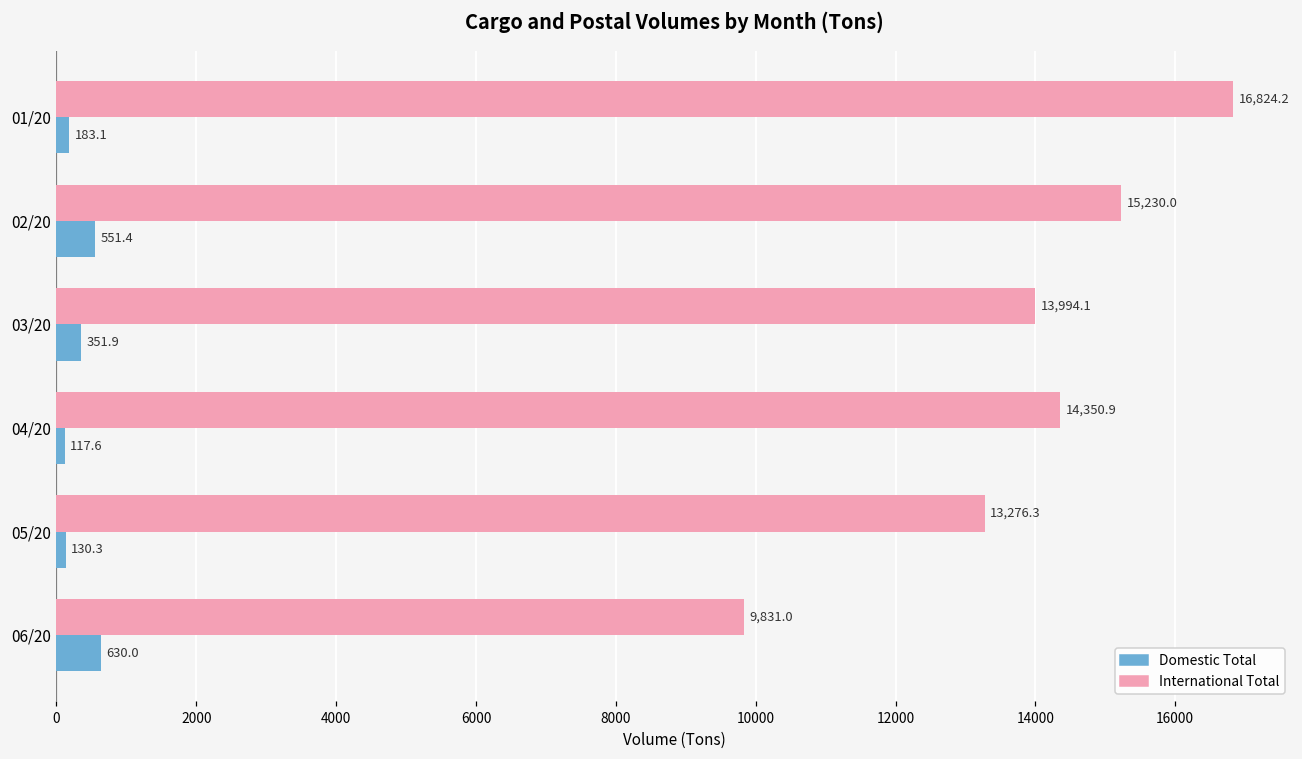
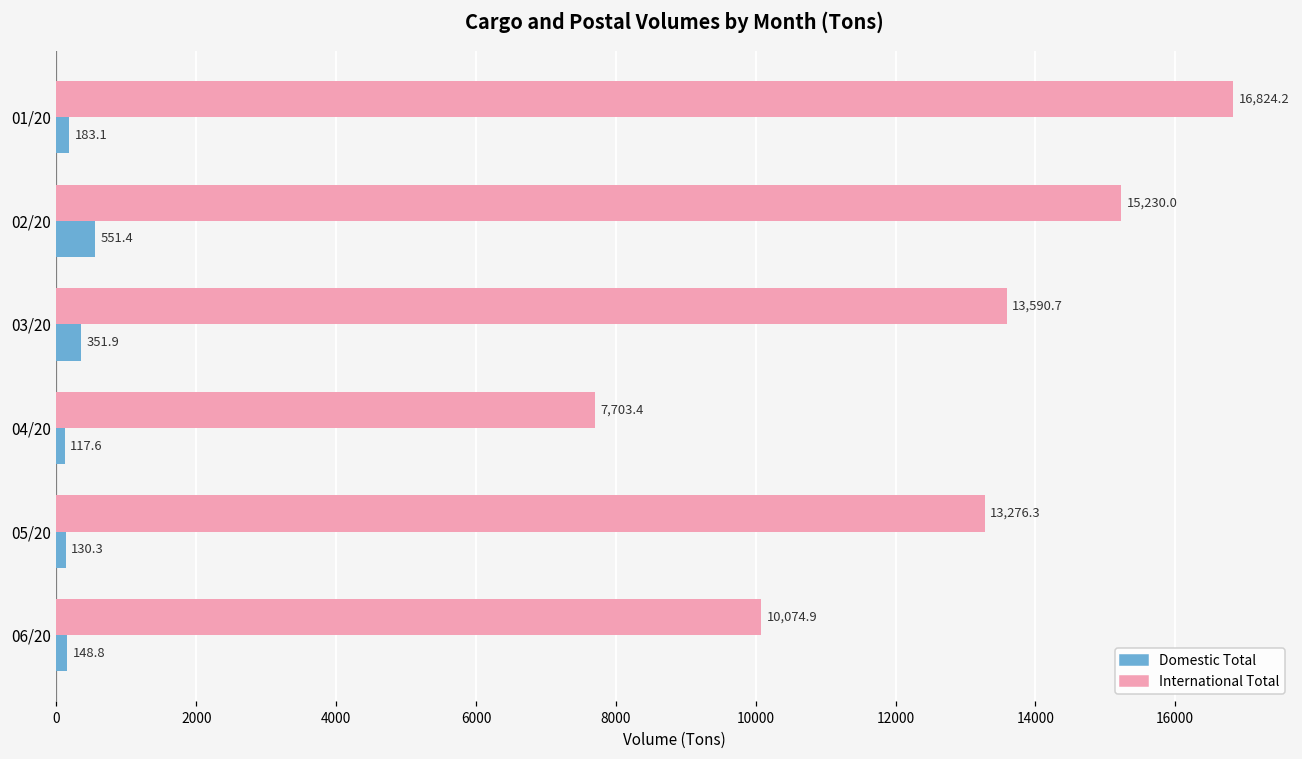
International Total, 03/20: 13,994.1 -> 13,590.7
International Total, 04/20: 14,350.9 -> 7,703.4
International Total, 06/20: 9,831.0 -> 10,074.9
Domestic Total, 06/20: 630.0 -> 148.8
